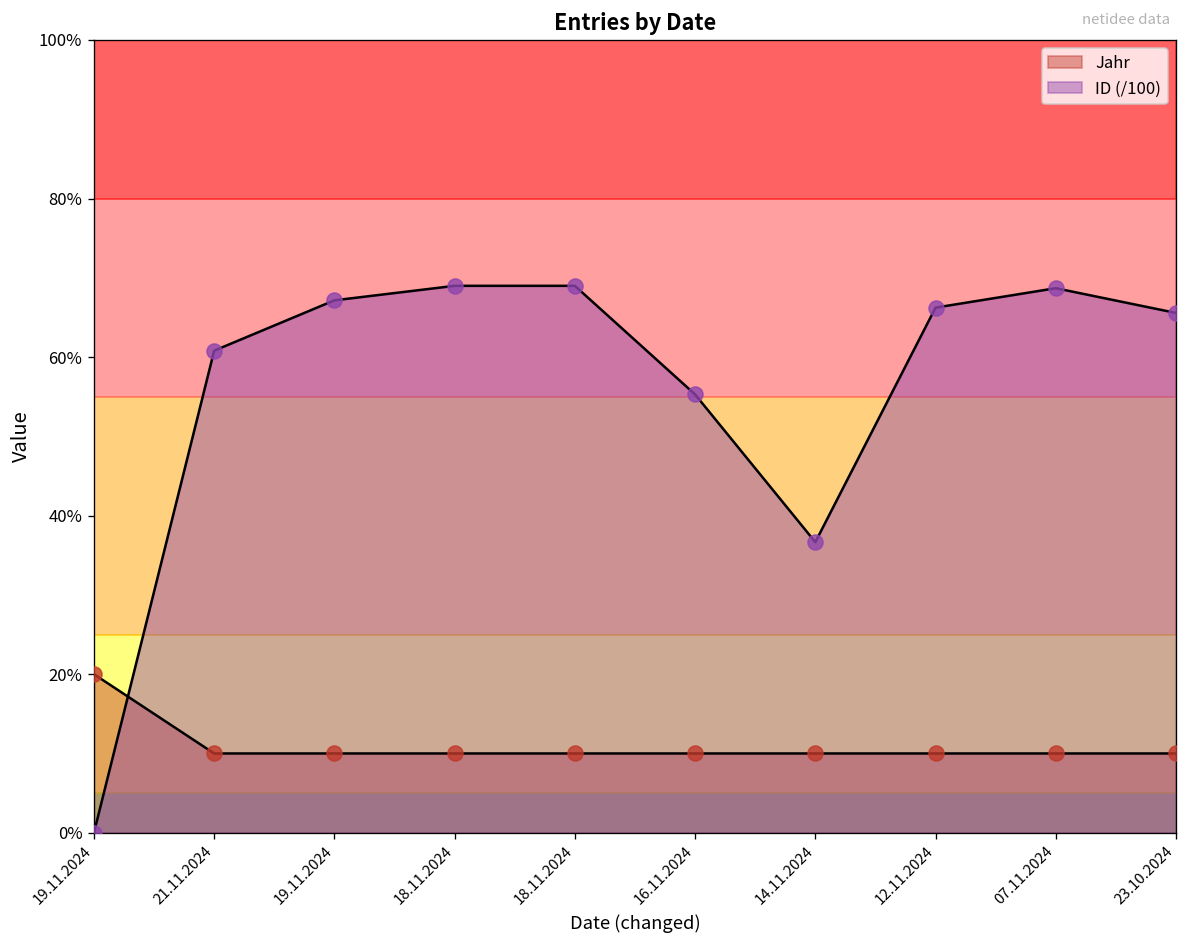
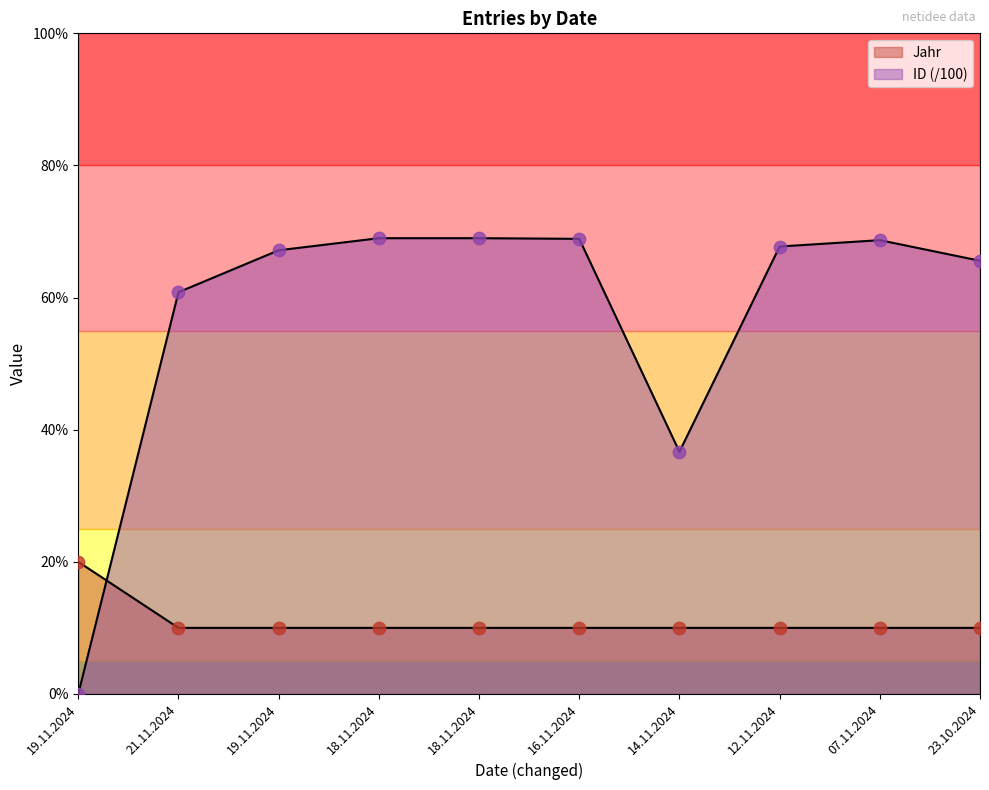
ID (/100), 16.11.2024: 55% -> 69%
ID (/100), 12.11.2024: 66% -> 68%
